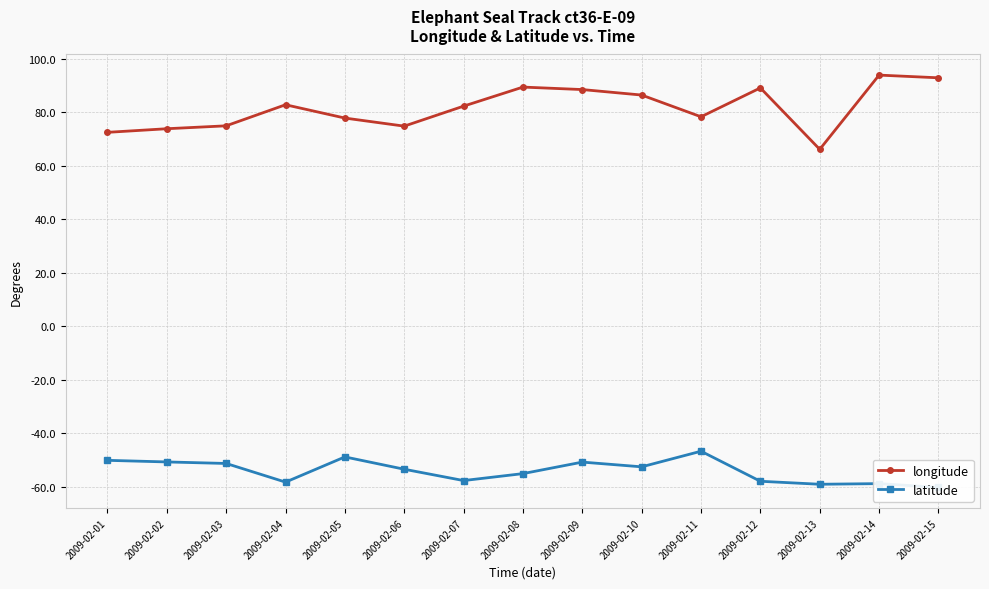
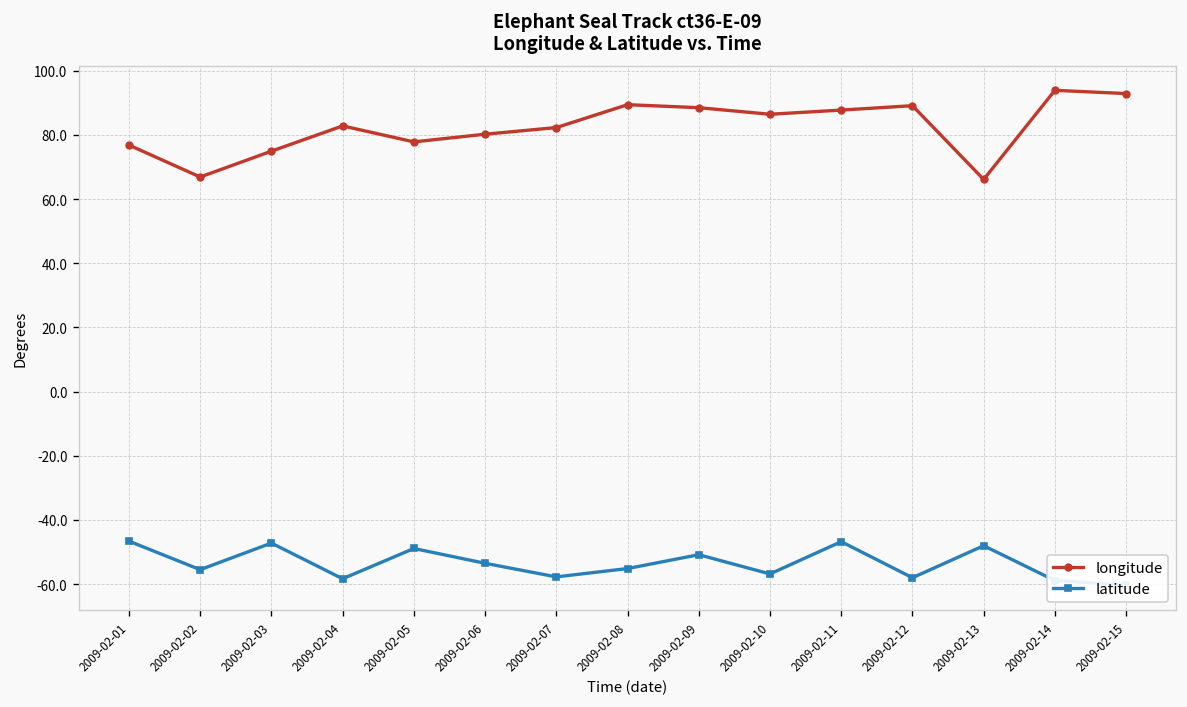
longitude, 2009-02-01: 72 -> 77
latitude, 2009-02-01: -50 -> -47
longitude, 2009-02-02: 74 -> 67
latitude, 2009-02-02: -51 -> -56
latitude, 2009-02-03: -51 -> -47
longitude, 2009-02-06: 75 -> 80
latitude, 2009-02-10: -53 -> -57
longitude, 2009-02-11: 78 -> 88
latitude, 2009-02-13: -59 -> -48
